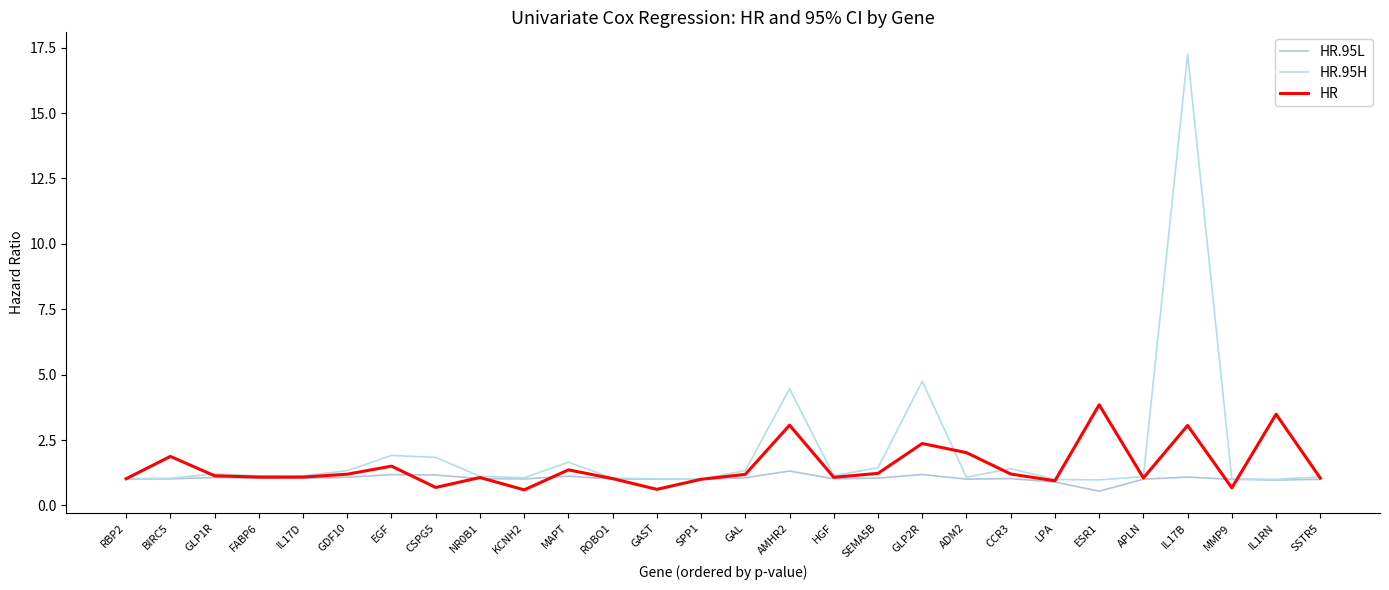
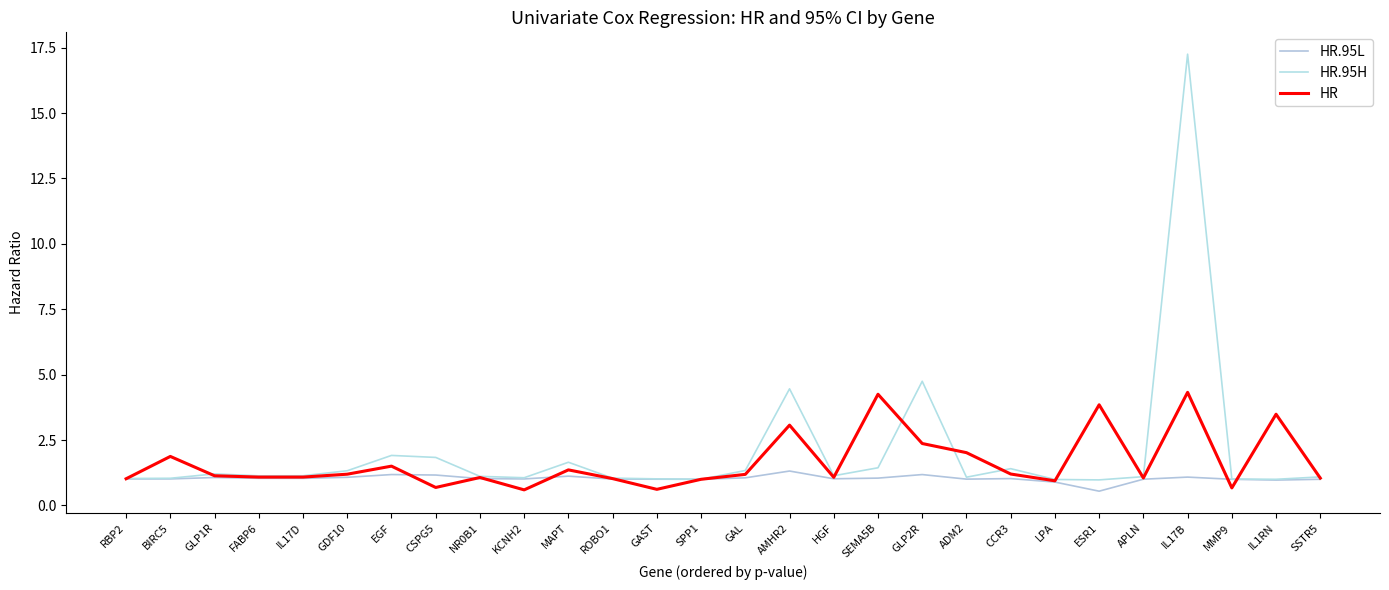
HR, SEMA5B: 1.2 -> 4.3
HR, IL17B: 3.1 -> 4.3
